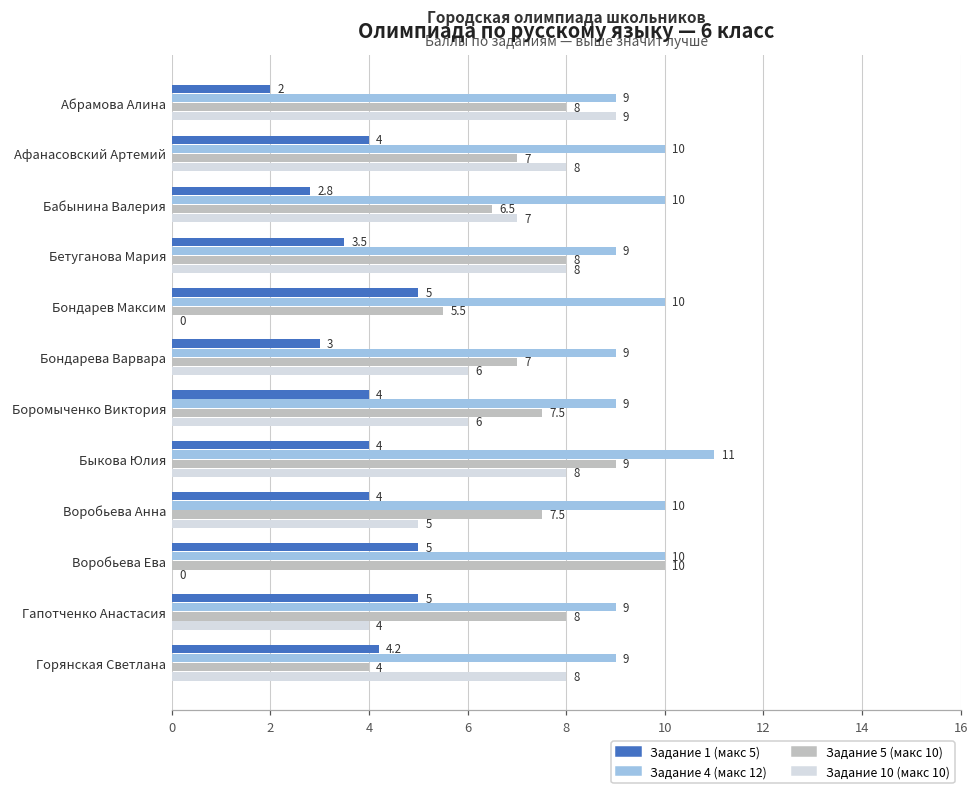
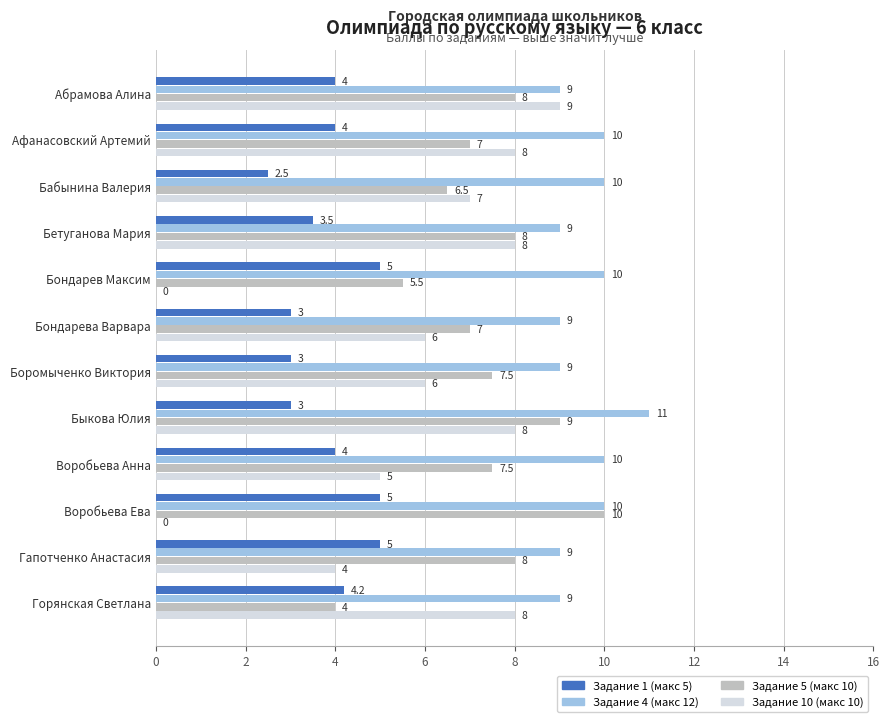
Задание 1 (макс 5), Абрамова Алина: 2 -> 4
Задание 1 (макс 5), Бабынина Валерия: 2.8 -> 2.5
Задание 1 (макс 5), Боромыченко Виктория: 4 -> 3
Задание 1 (макс 5), Быкова Юлия: 4 -> 3
